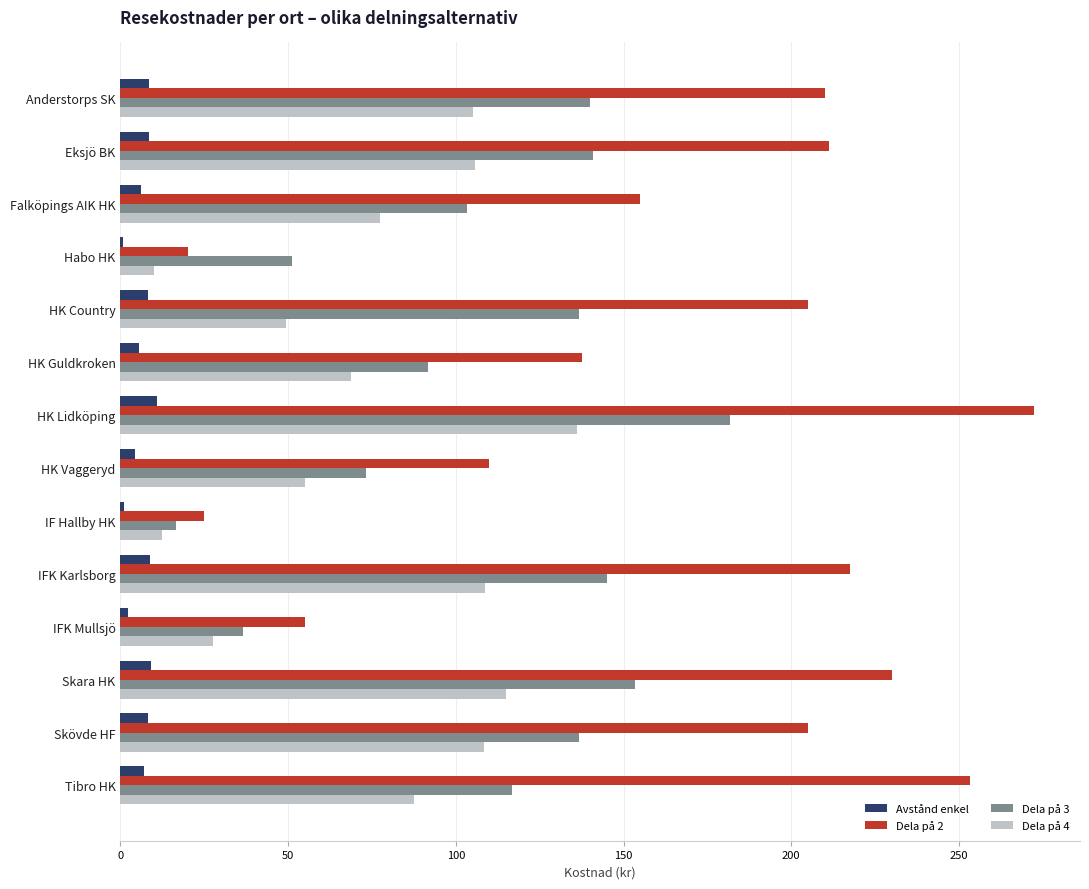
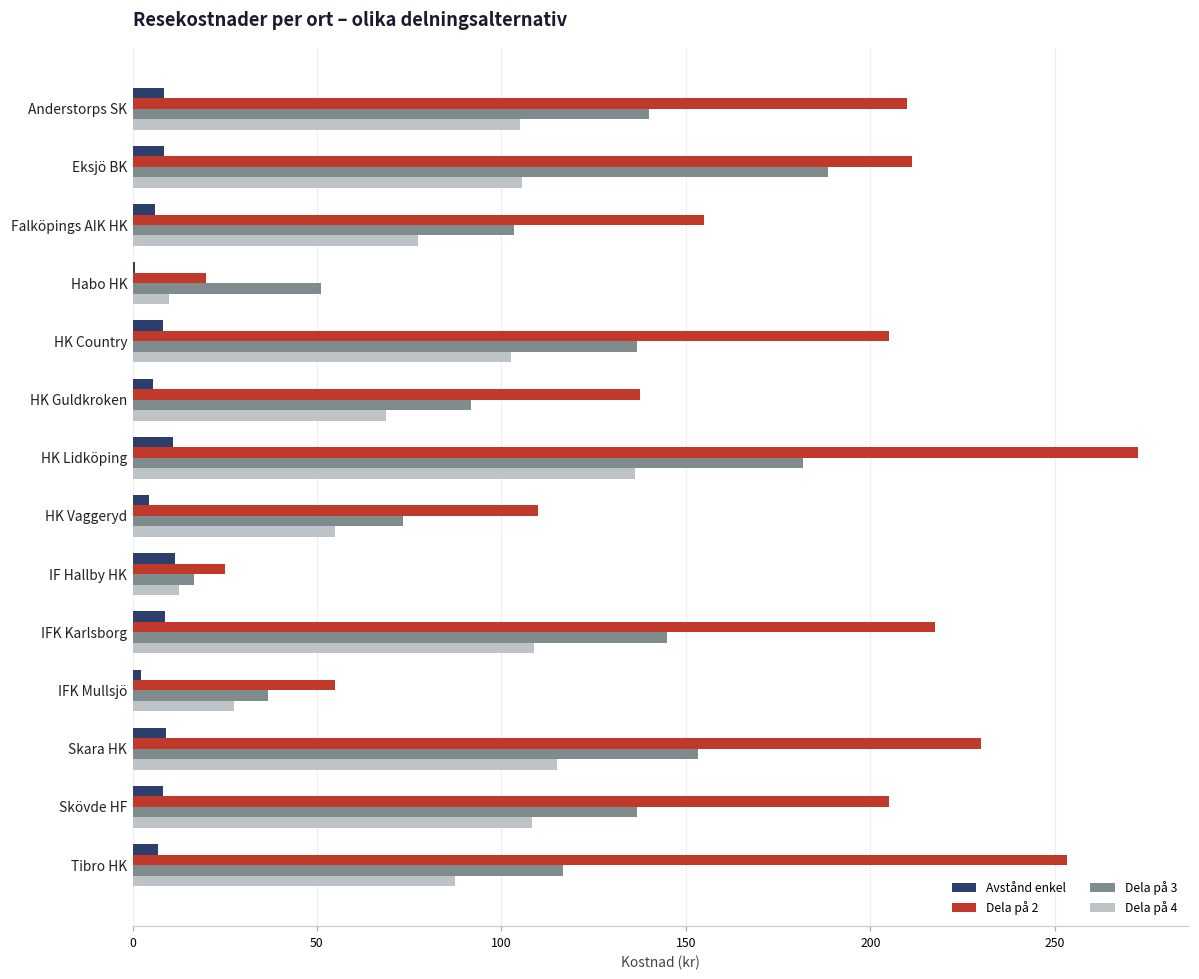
Dela på 3, Eksjö BK: 141 -> 189
Dela på 4, HK Country: 49 -> 103
Avstånd enkel, IF Hallby HK: 1 -> 12
